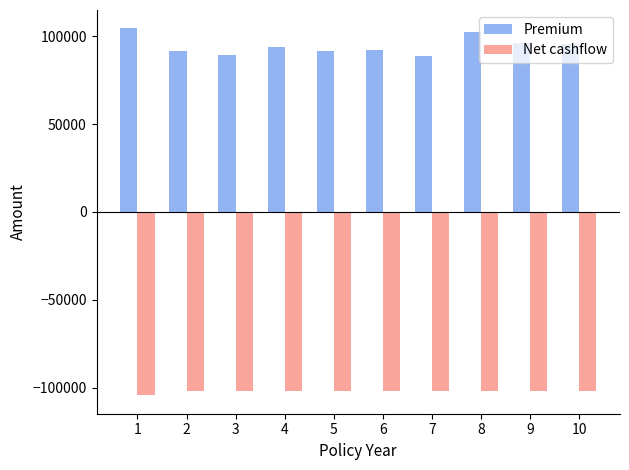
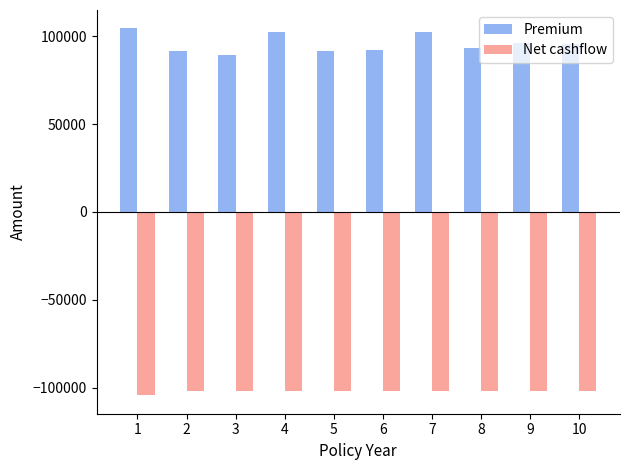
Premium, 4: 94000 -> 102000
Premium, 7: 89000 -> 102000
Premium, 8: 102000 -> 93000
